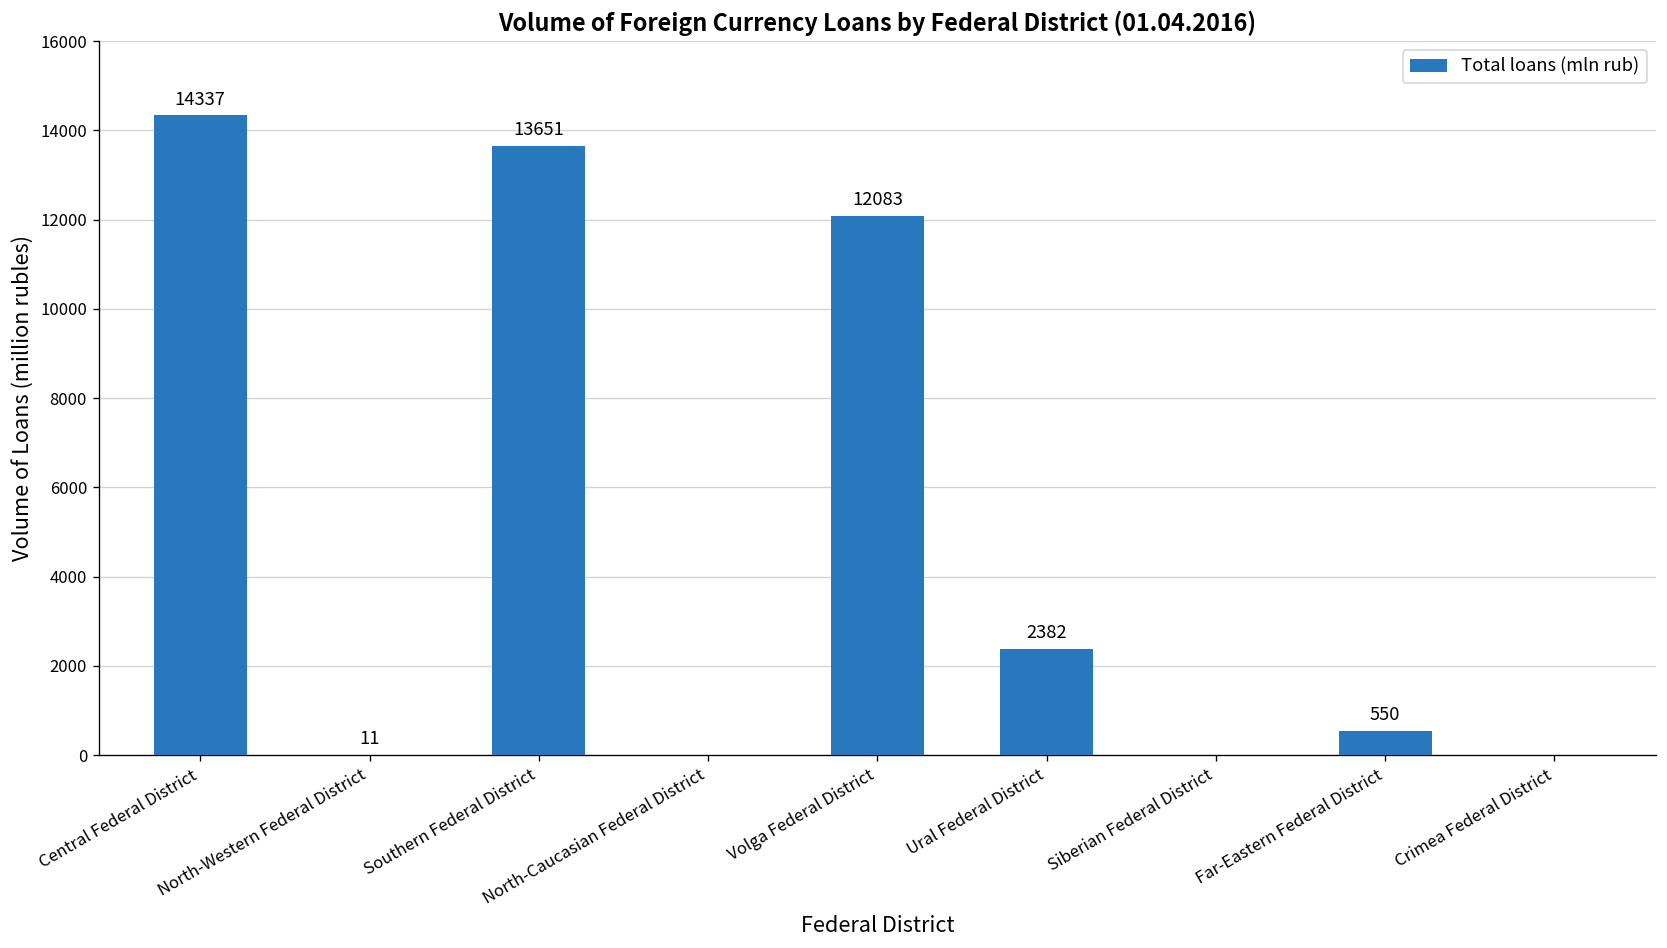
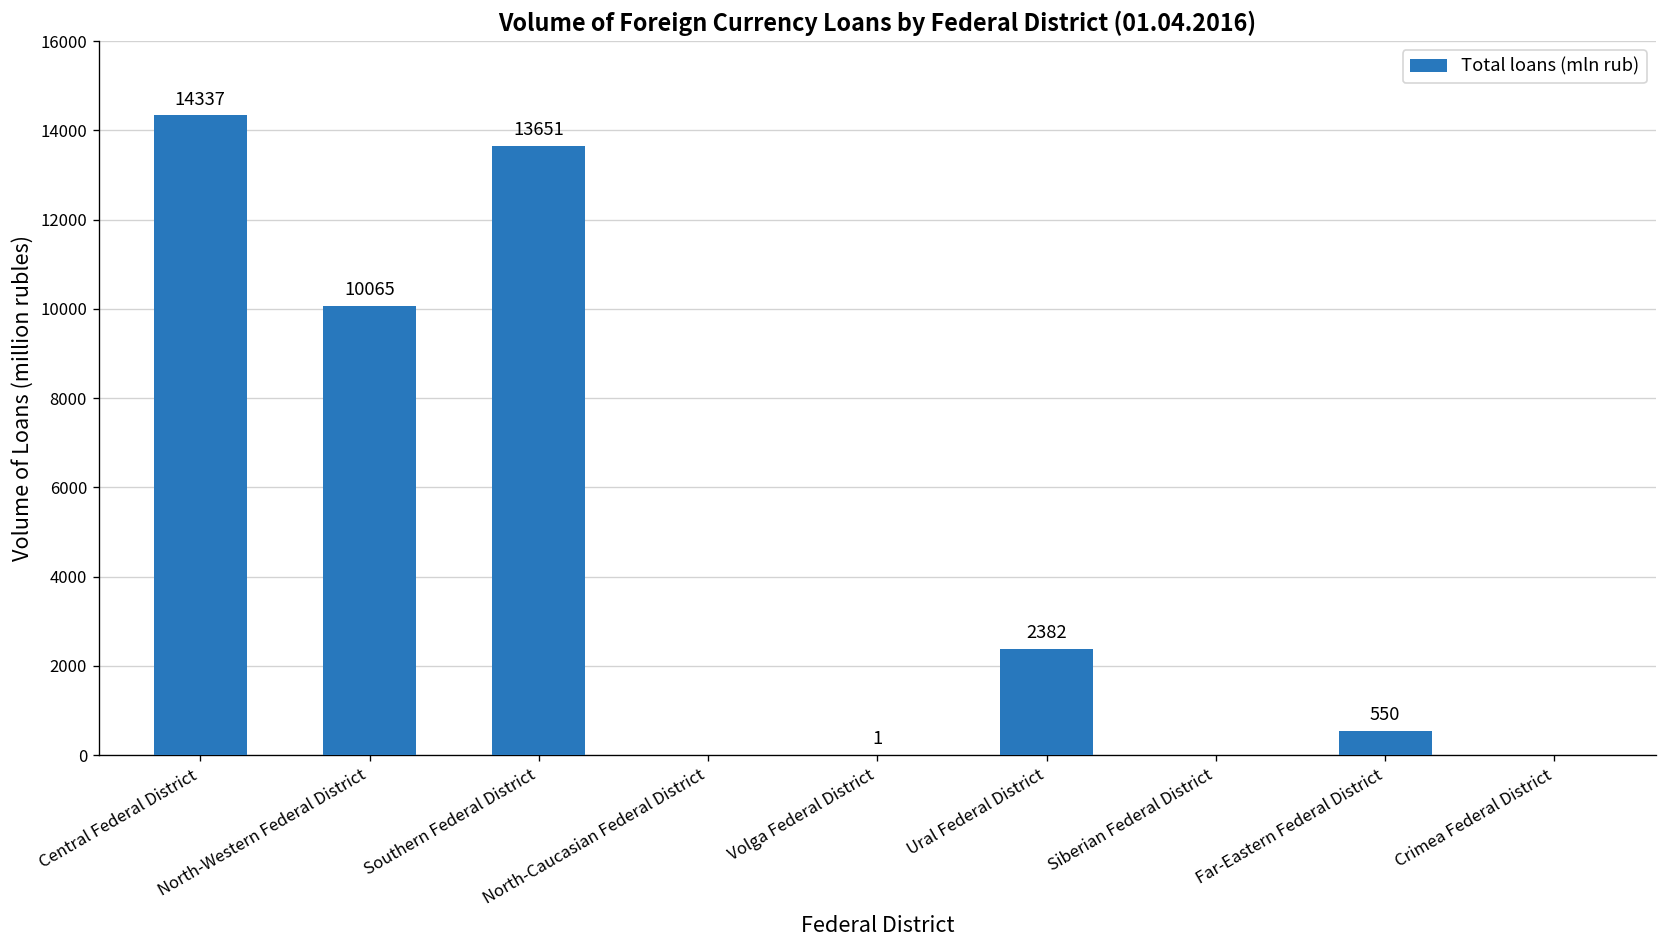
North-Western Federal District: 11 -> 10065
Volga Federal District: 12083 -> 1
